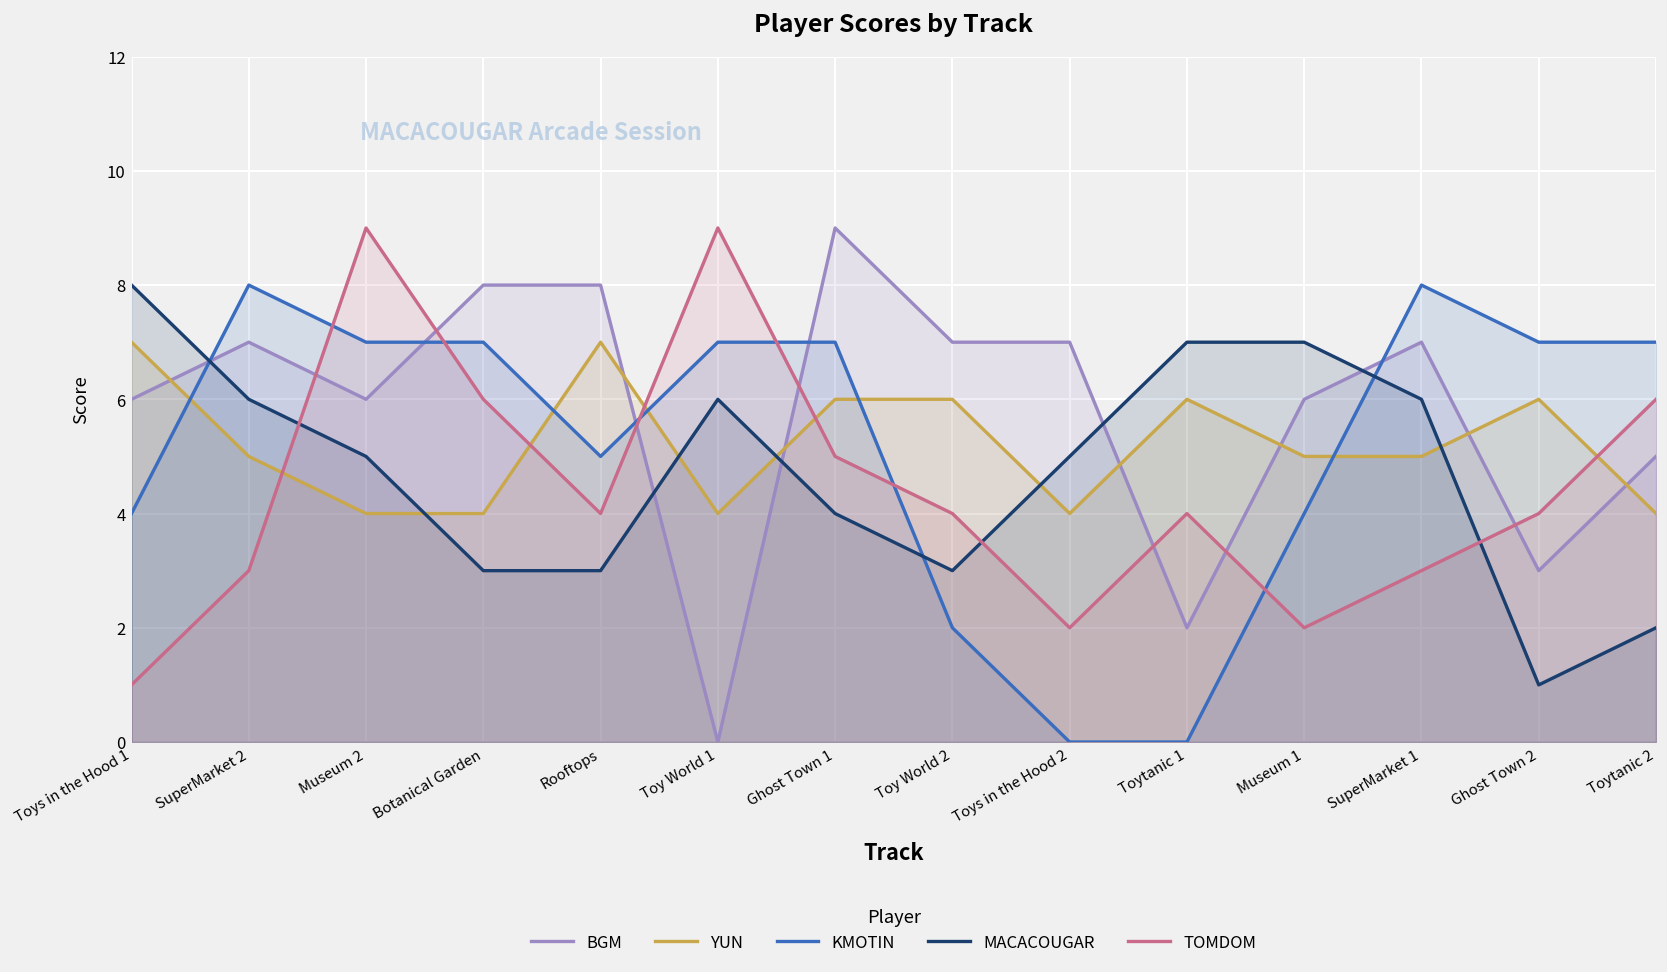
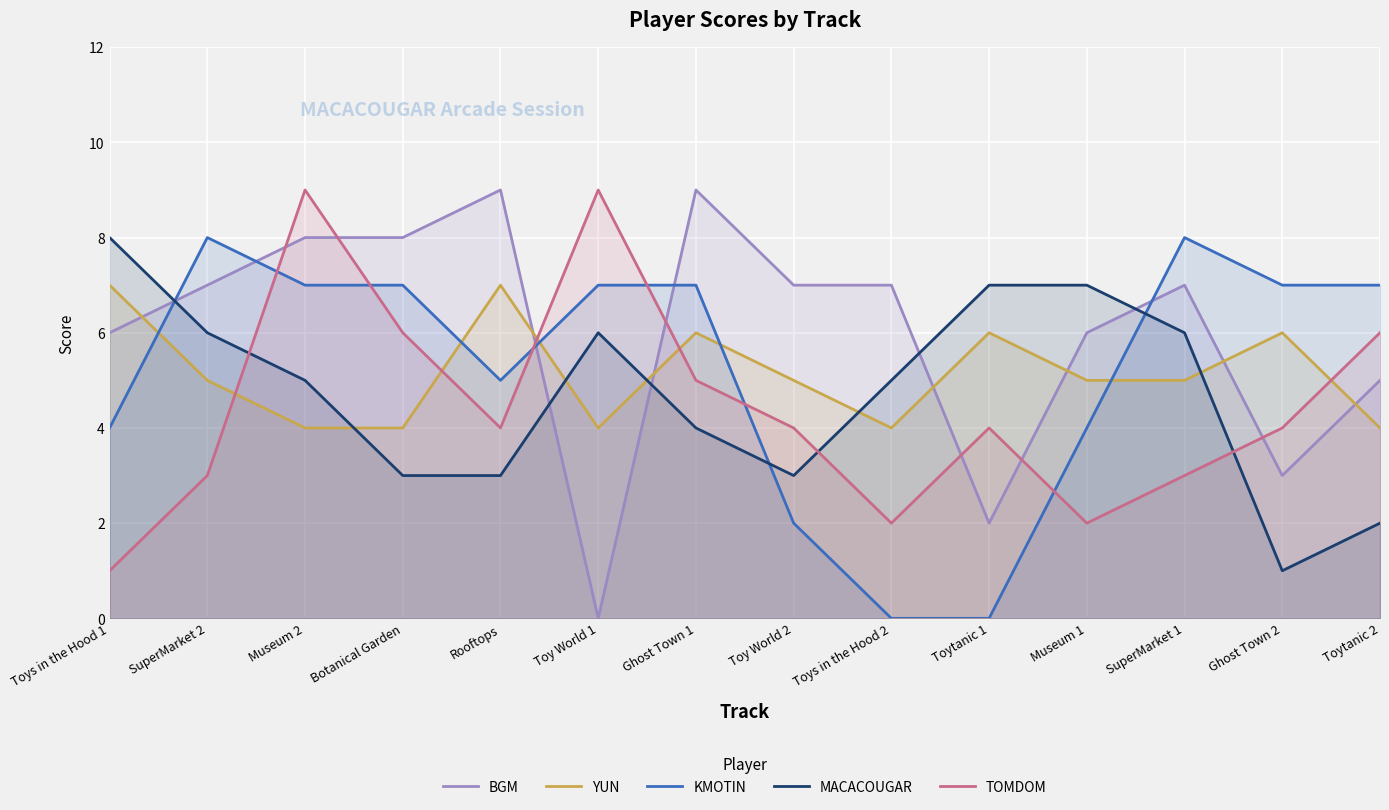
BGM, Museum 2: 6 -> 8
BGM, Rooftops: 8 -> 9
YUN, Toy World 2: 6 -> 5
